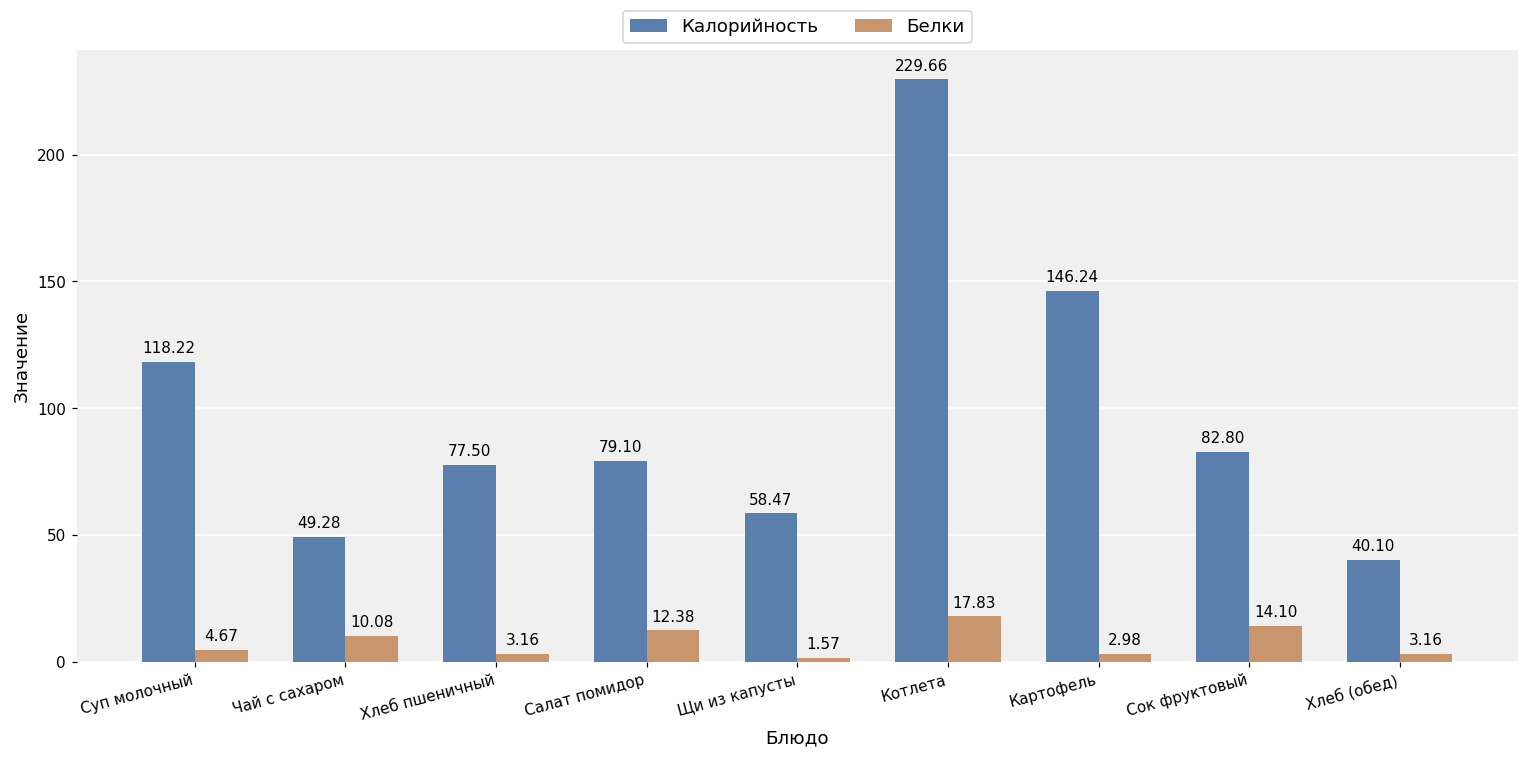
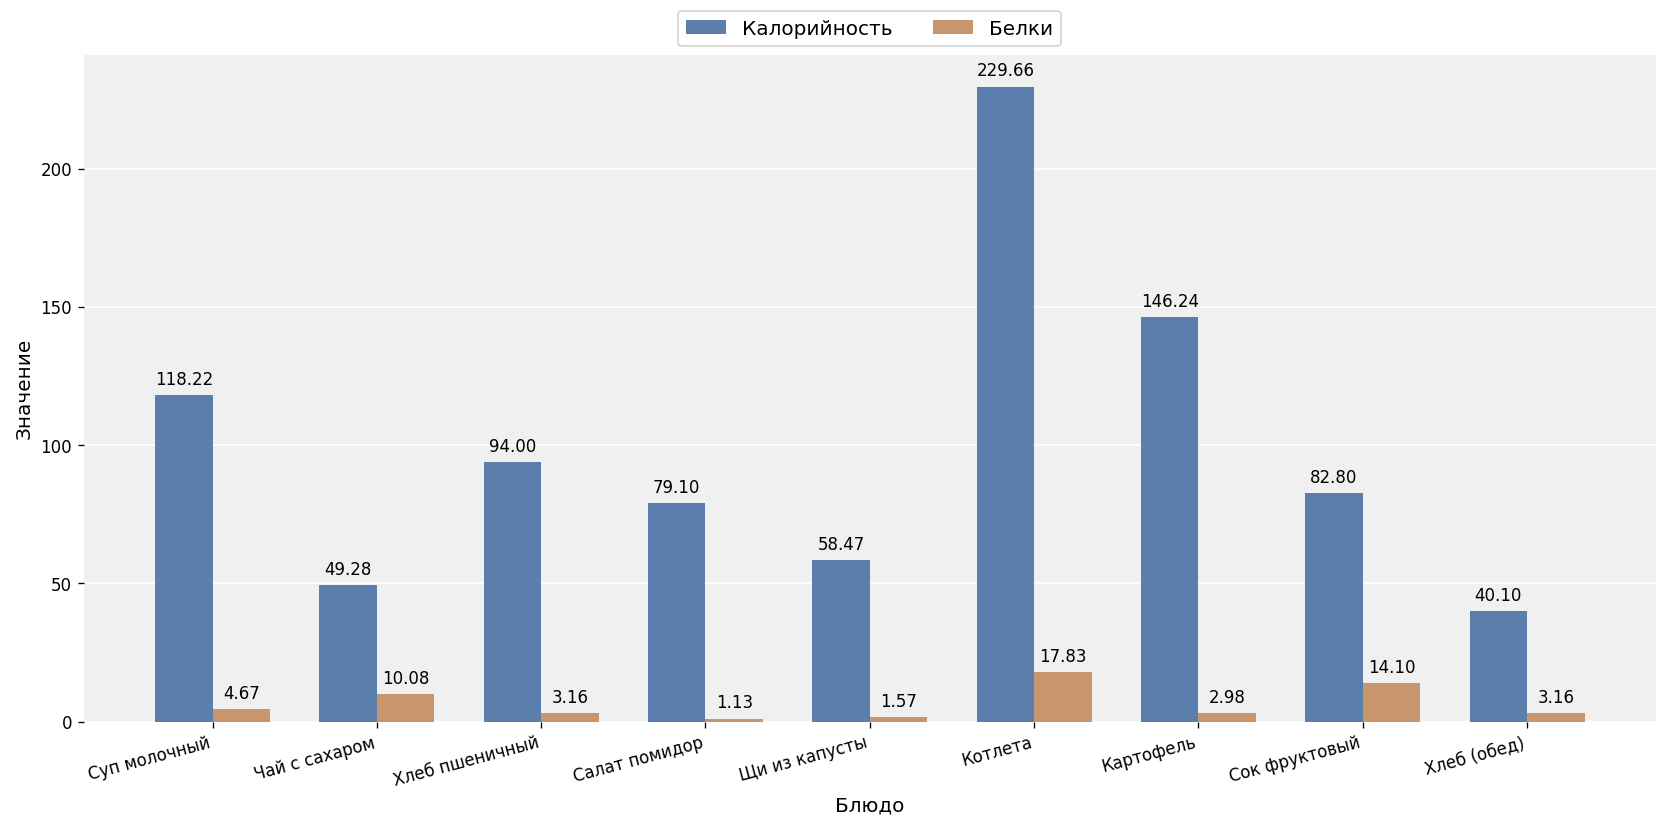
Калорийность, Хлеб пшеничный: 77.50 -> 94.00
Белки, Салат помидор: 12.38 -> 1.13
